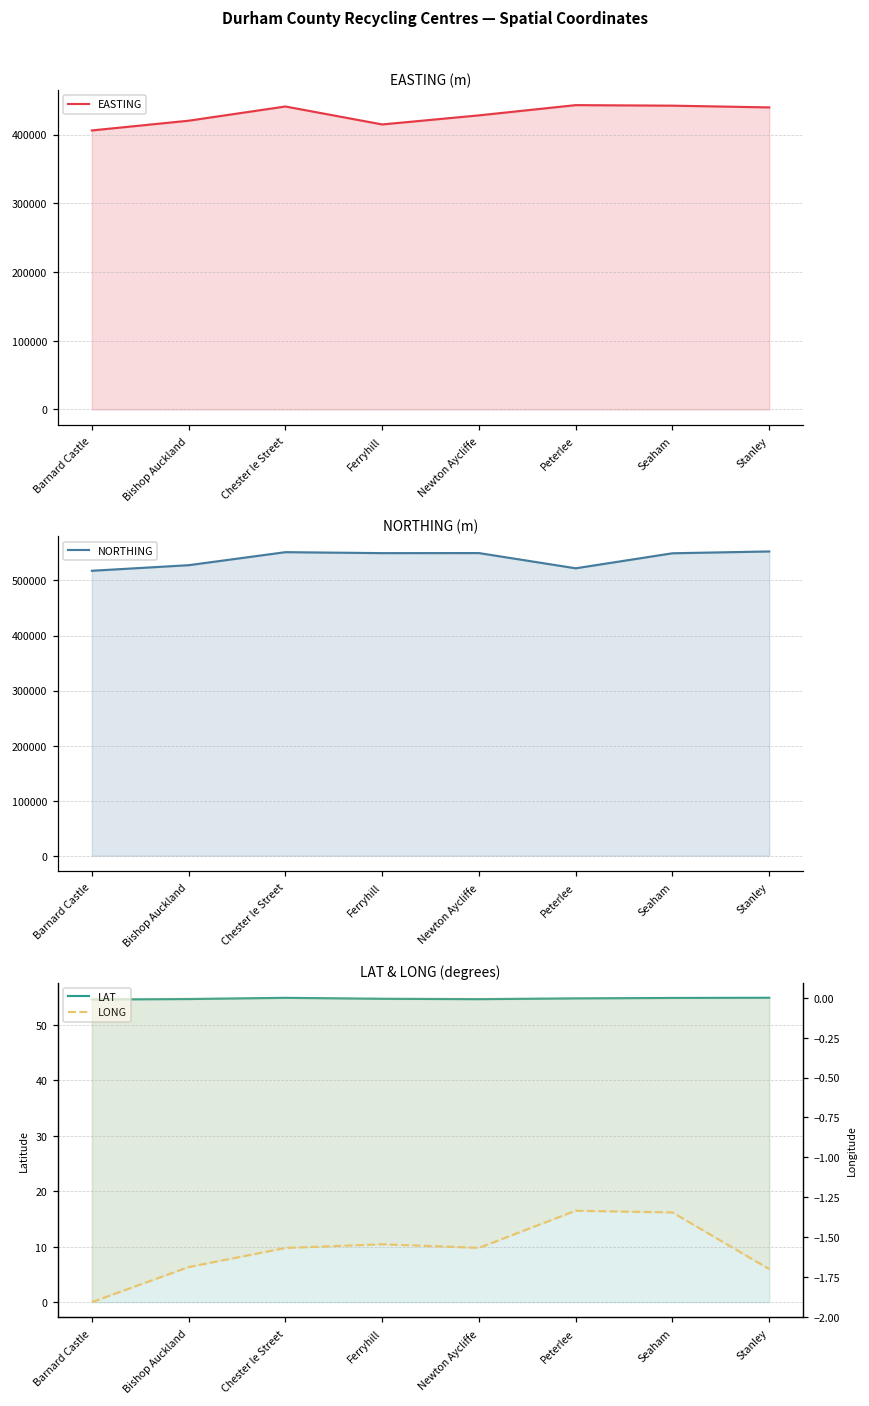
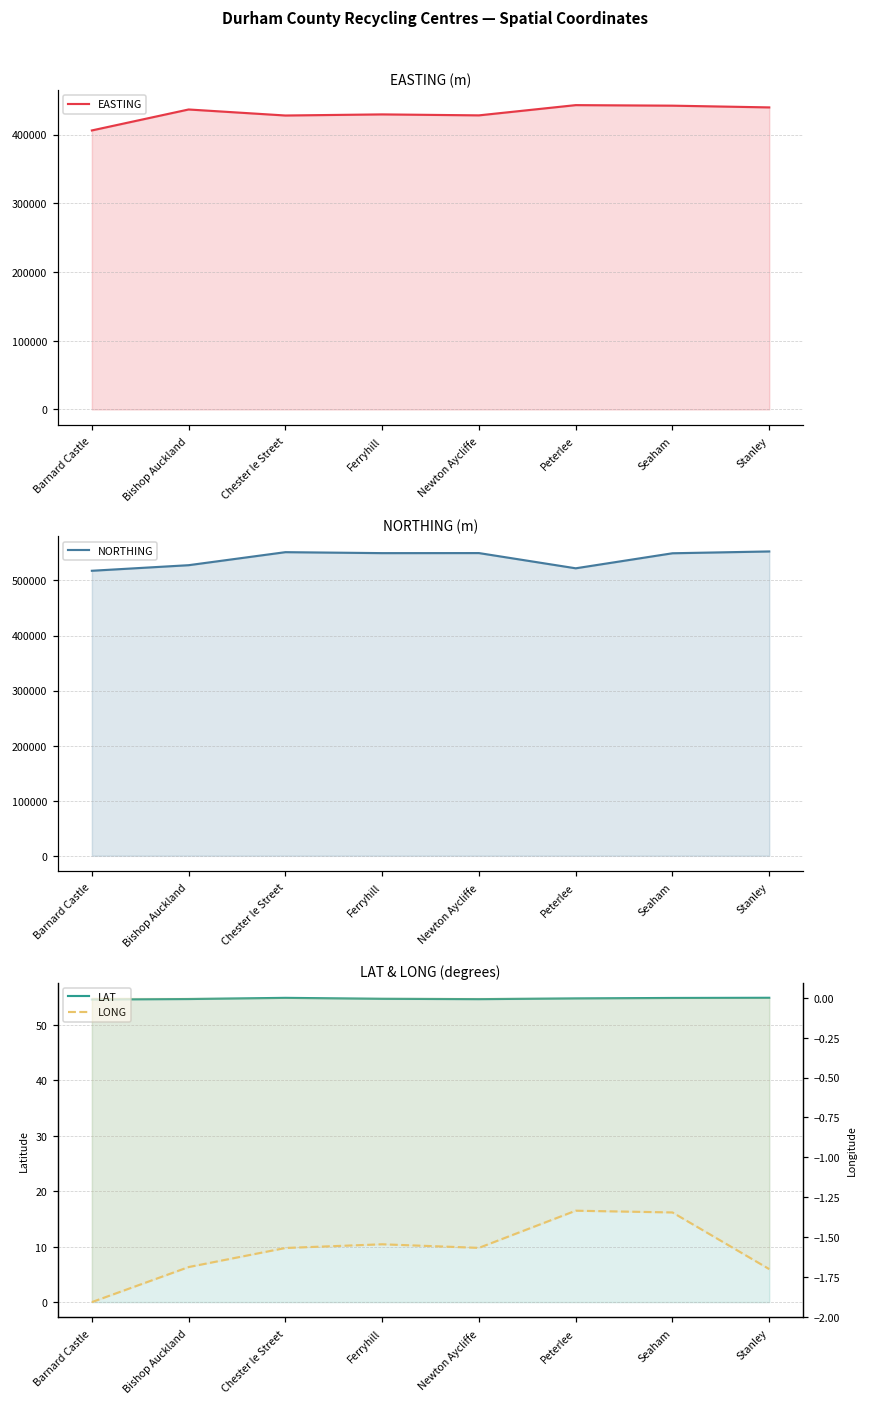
EASTING (m), Bishop Auckland: 420000 -> 440000
EASTING (m), Chester le Street: 440000 -> 430000
EASTING (m), Ferryhill: 410000 -> 430000
